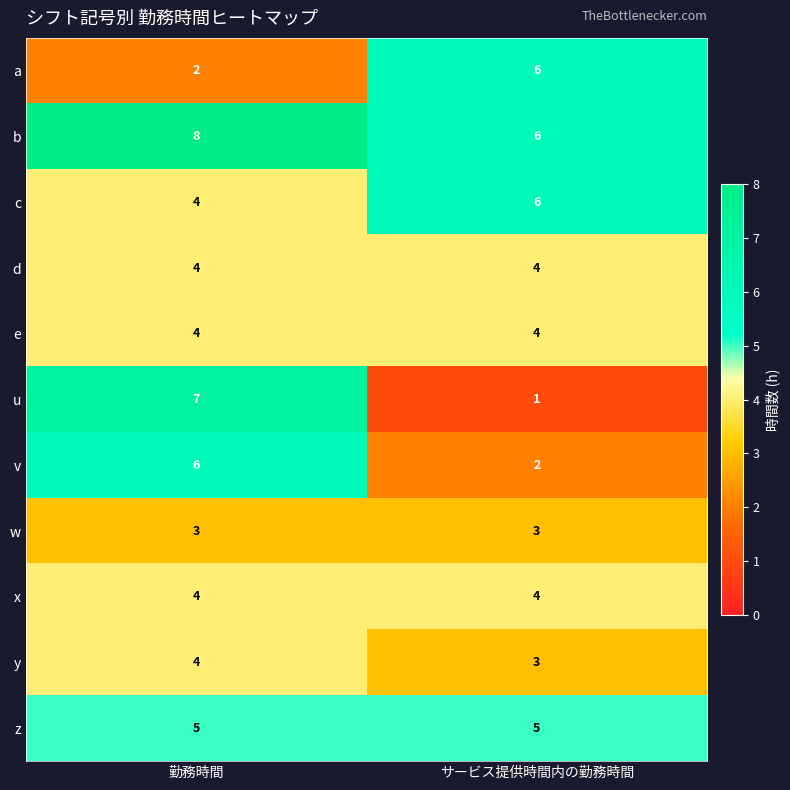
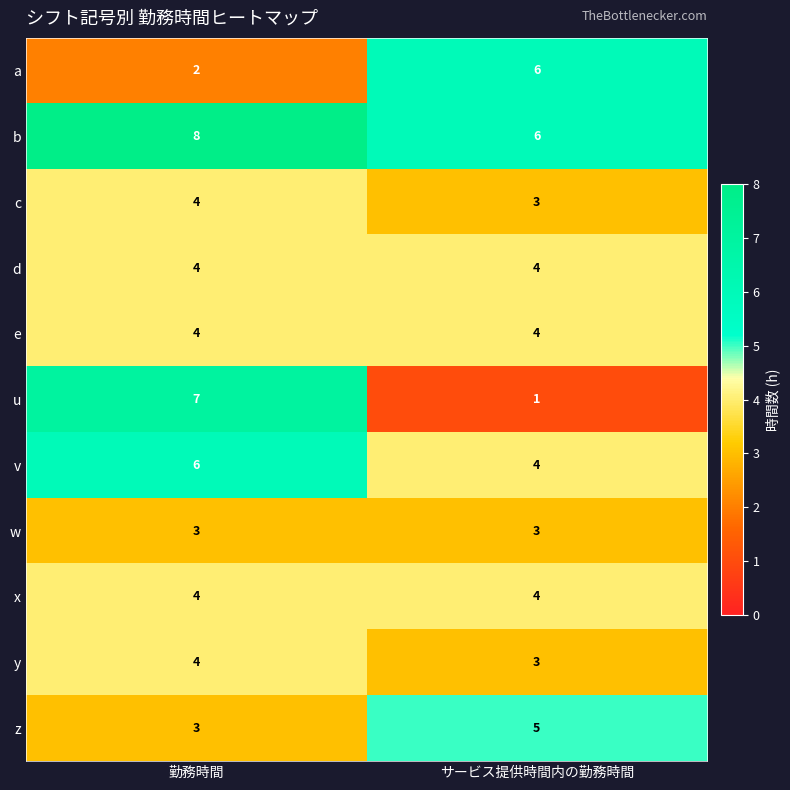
c, サービス提供時間内の勤務時間: 6 -> 3
v, サービス提供時間内の勤務時間: 2 -> 4
z, 勤務時間: 5 -> 3
